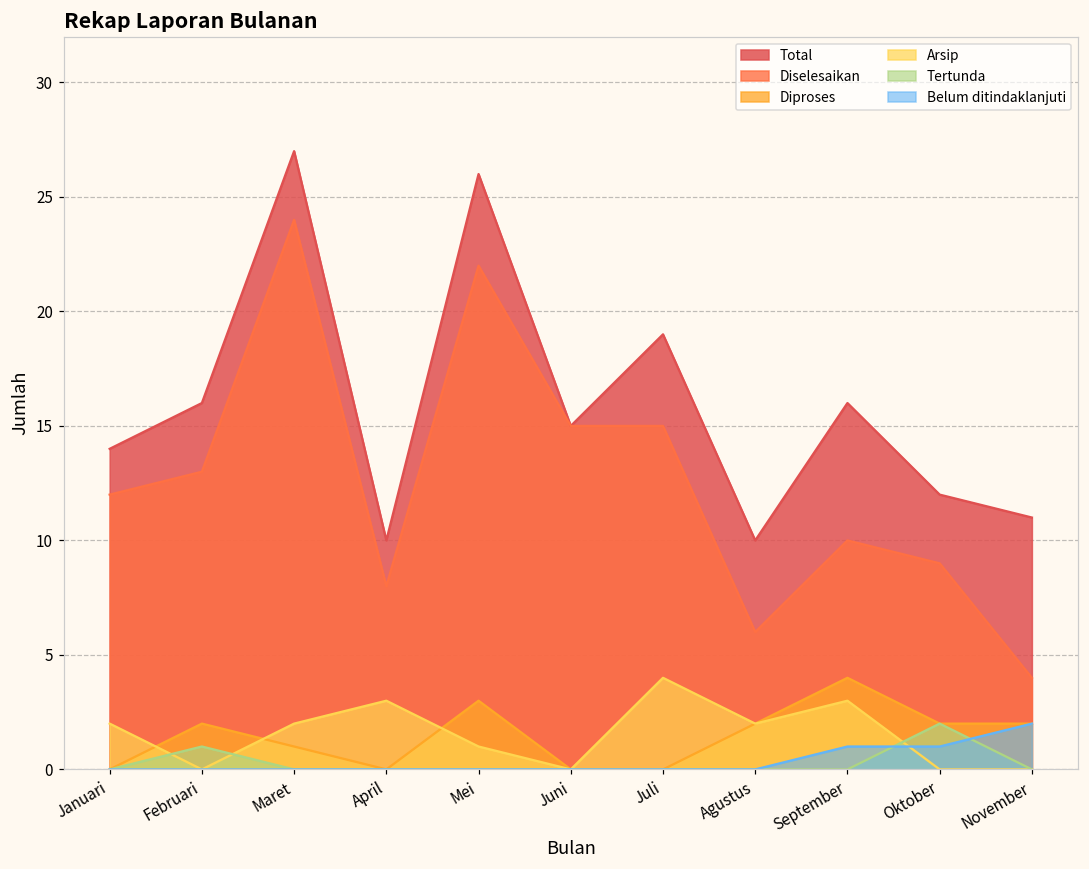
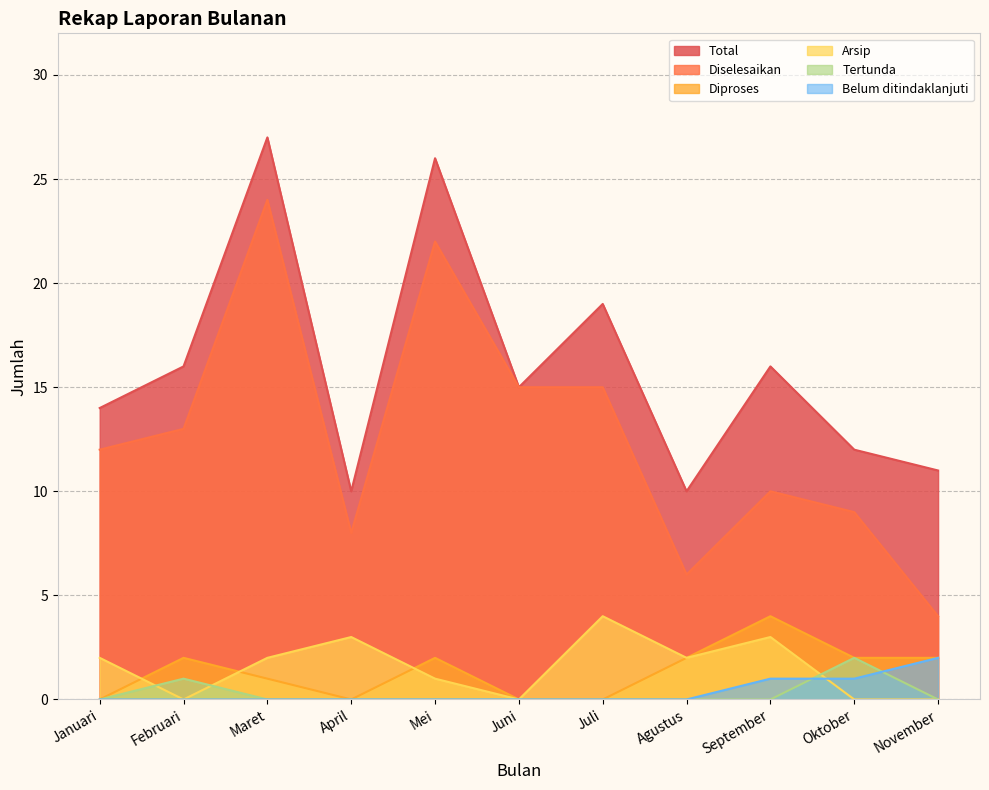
Diproses, Mei: 3 -> 2
